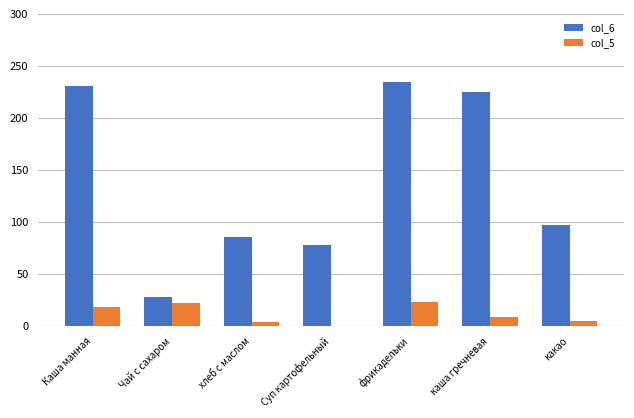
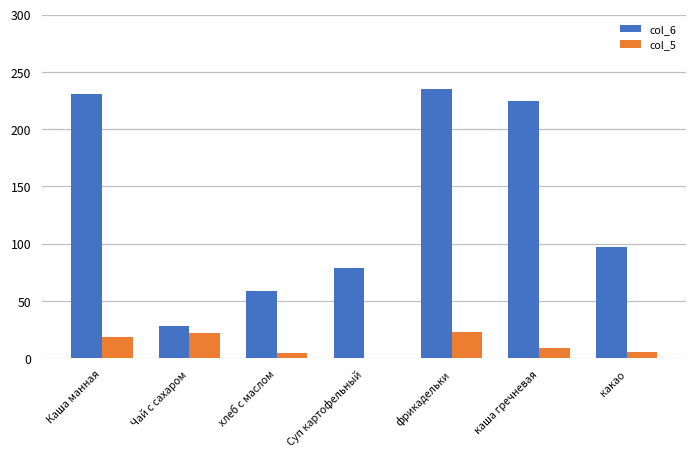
col_6, хлеб с маслом: 86 -> 58
